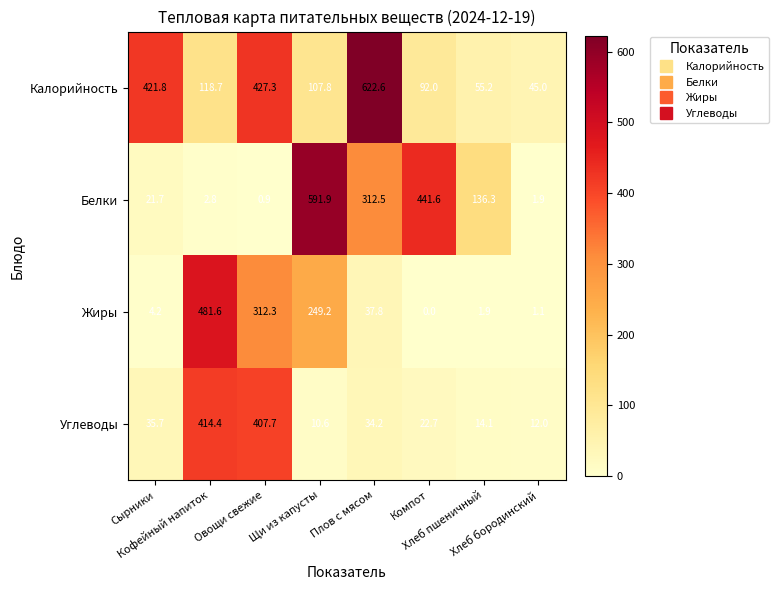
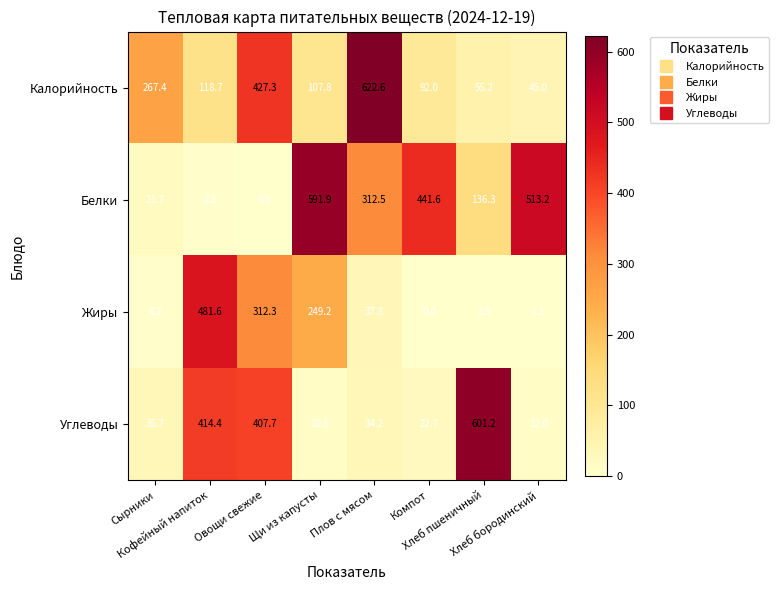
Калорийность, Сырники: 421.8 -> 267.4
Белки, Хлеб бородинский: 1.9 -> 513.2
Углеводы, Хлеб пшеничный: 14.1 -> 601.2
